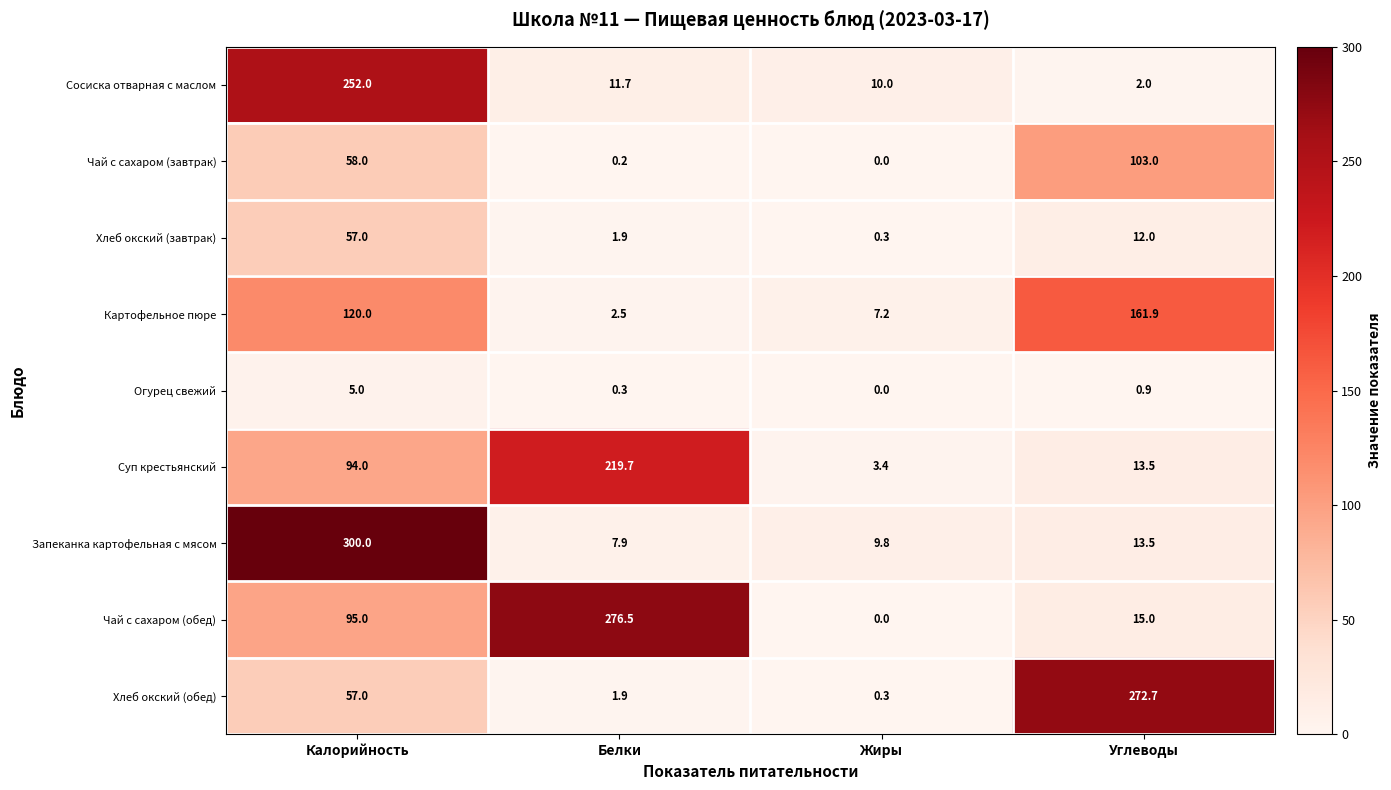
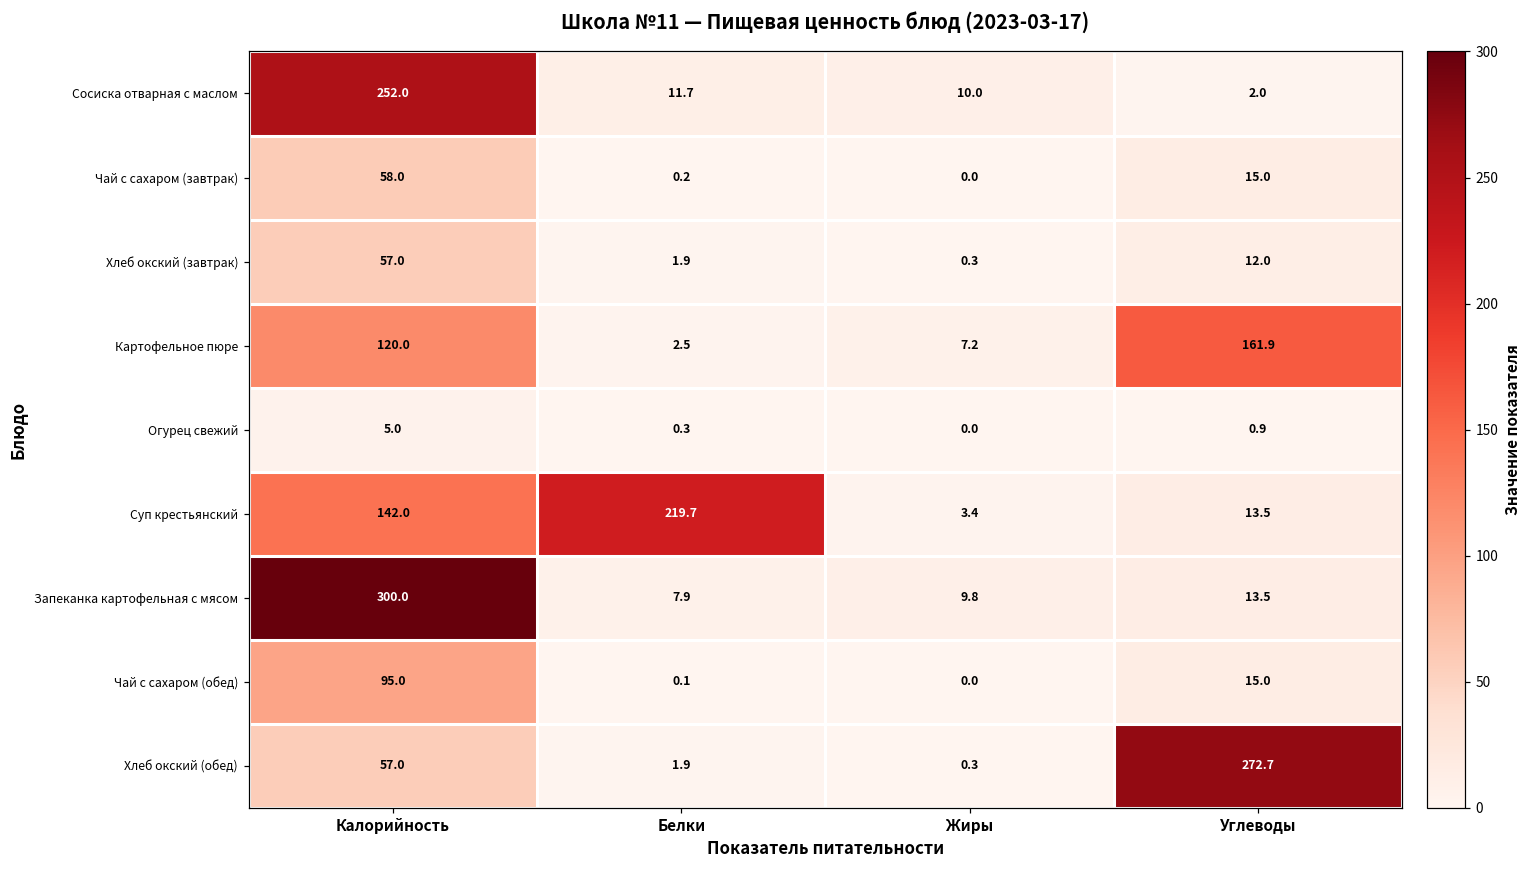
Чай с сахаром (завтрак), Углеводы: 103.0 -> 15.0
Суп крестьянский, Калорийность: 94.0 -> 142.0
Чай с сахаром (обед), Белки: 276.5 -> 0.1
